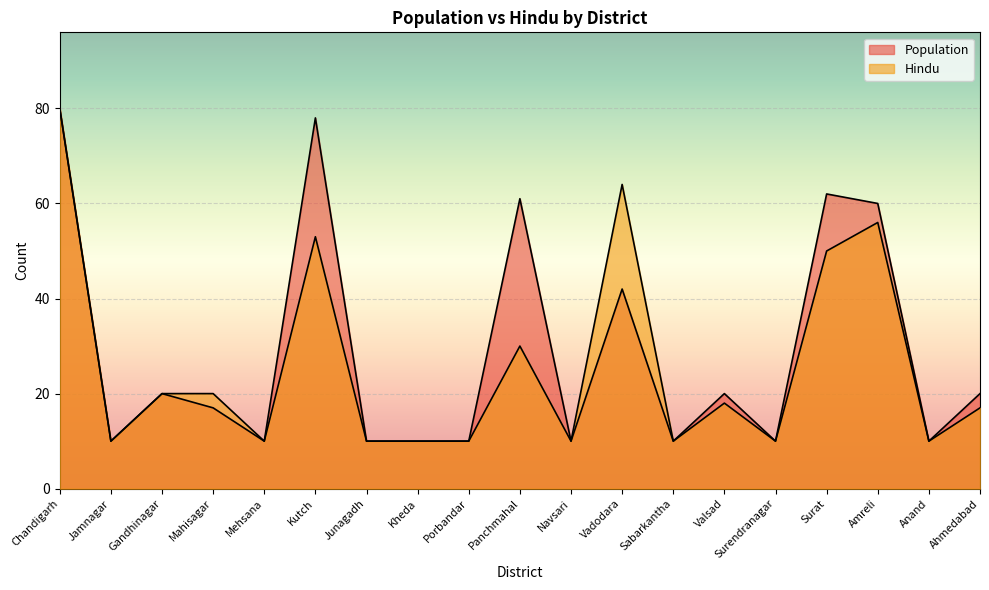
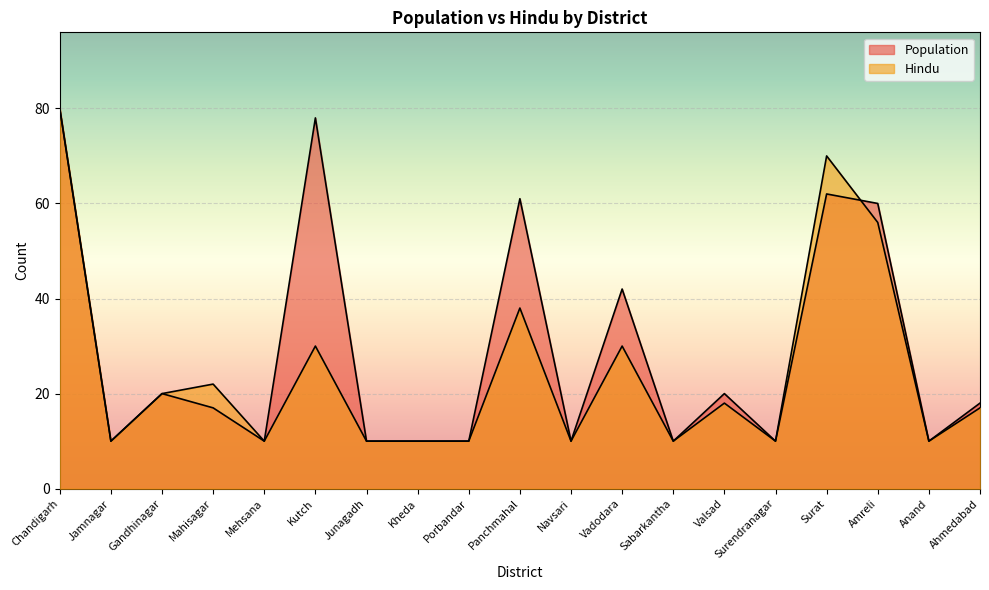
Hindu, Mahisagar: 20 -> 22
Hindu, Kutch: 53 -> 30
Hindu, Panchmahal: 30 -> 38
Hindu, Vadodara: 64 -> 30
Hindu, Surat: 50 -> 70
Population, Ahmedabad: 20 -> 18
